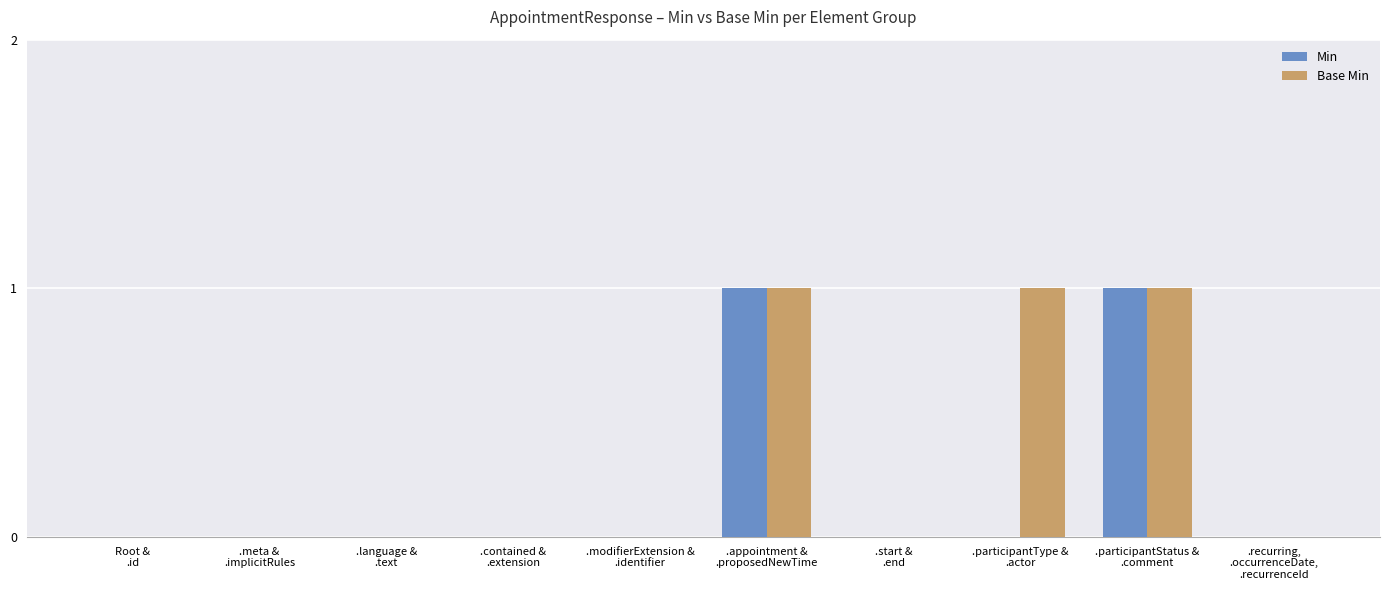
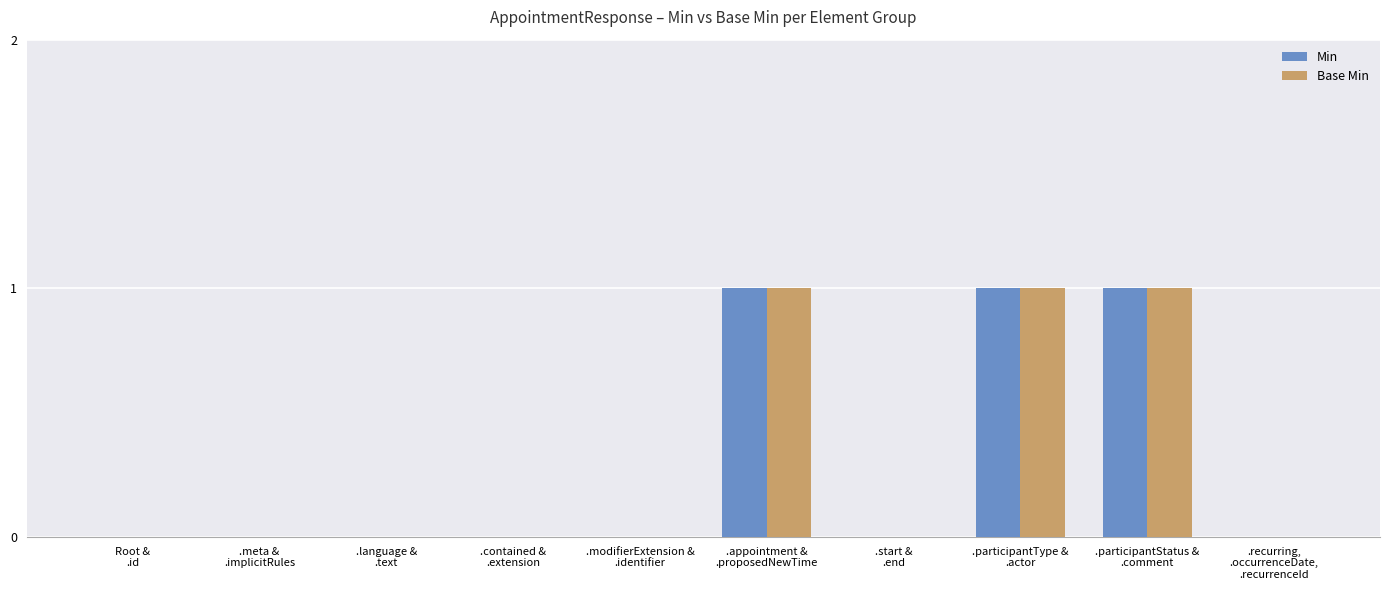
Min, .participantType & .actor: 0 -> 1
